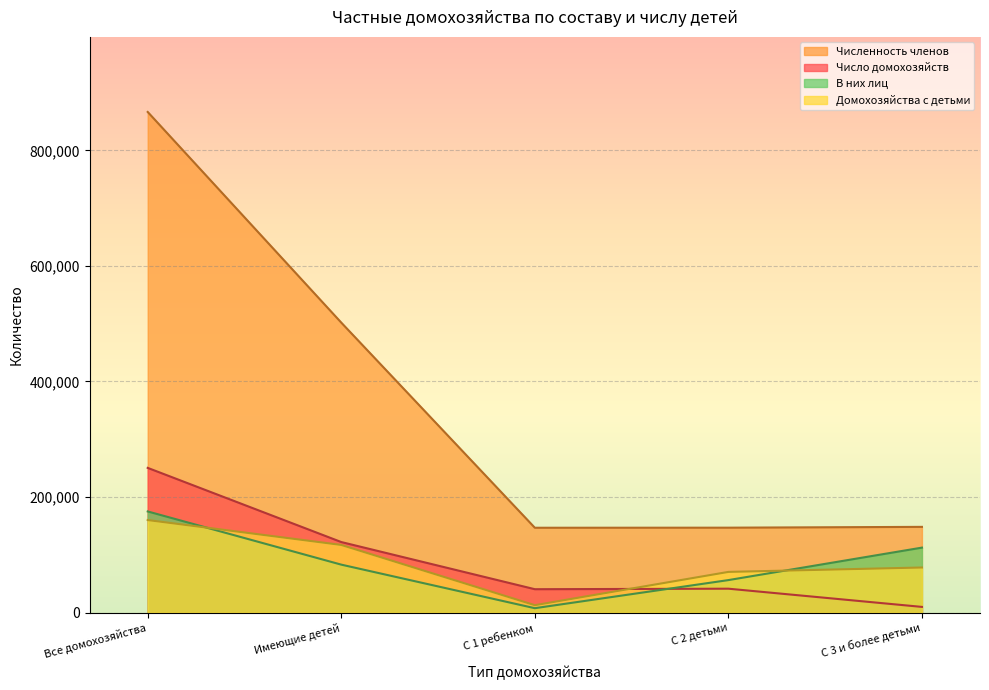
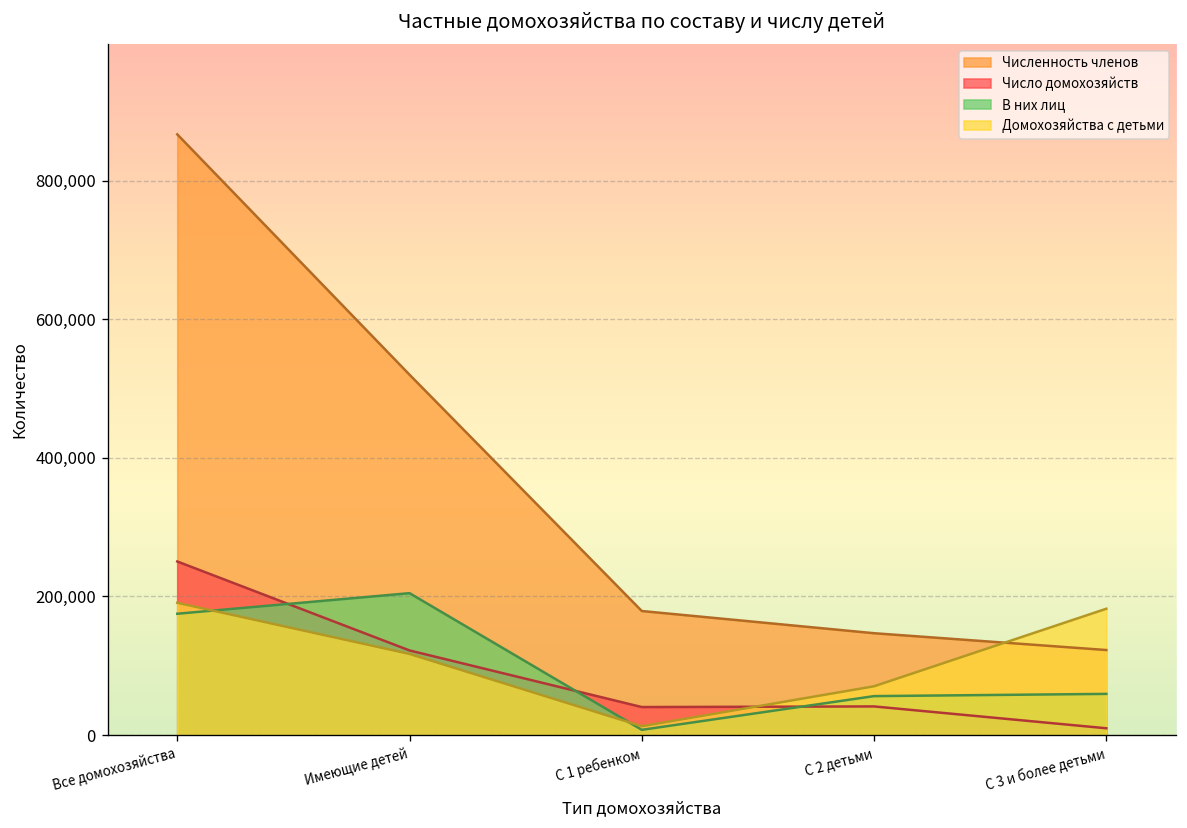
Домохозяйства с детьми, Все домохозяйства: 160,000 -> 190,000
Численность членов, Имеющие детей: 500,000 -> 520,000
В них лиц, Имеющие детей: 80,000 -> 200,000
Численность членов, С 1 ребенком: 150,000 -> 180,000
Численность членов, С 3 и более детьми: 150,000 -> 120,000
В них лиц, С 3 и более детьми: 110,000 -> 60,000
Домохозяйства с детьми, С 3 и более детьми: 80,000 -> 180,000
